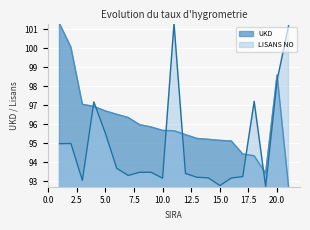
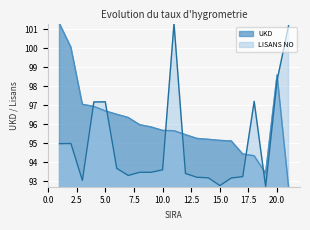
LISANS NO, 5.0: 95.5 -> 97.2
LISANS NO, 10.0: 93.2 -> 93.6
